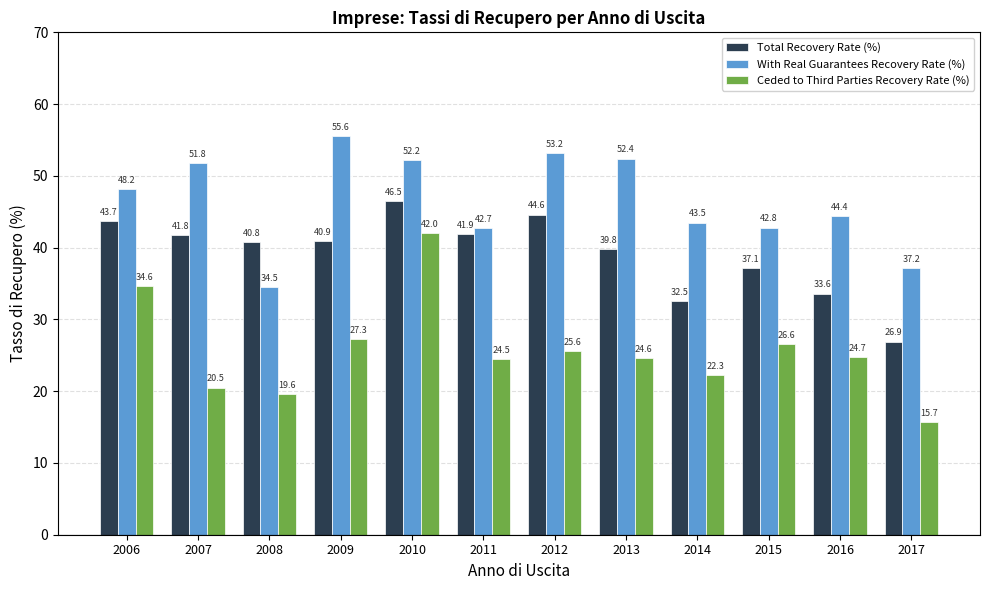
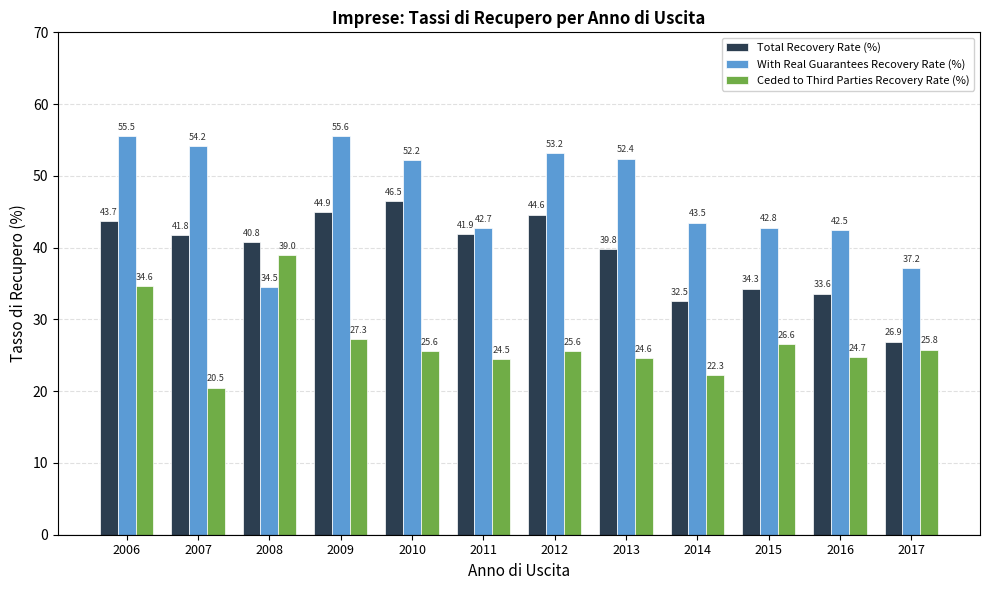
With Real Guarantees Recovery Rate (%), 2006: 48.2 -> 55.5
With Real Guarantees Recovery Rate (%), 2007: 51.8 -> 54.2
Ceded to Third Parties Recovery Rate (%), 2008: 19.6 -> 39.0
Total Recovery Rate (%), 2009: 40.9 -> 44.9
Ceded to Third Parties Recovery Rate (%), 2010: 42.0 -> 25.6
Total Recovery Rate (%), 2015: 37.1 -> 34.3
With Real Guarantees Recovery Rate (%), 2016: 44.4 -> 42.5
Ceded to Third Parties Recovery Rate (%), 2017: 15.7 -> 25.8
